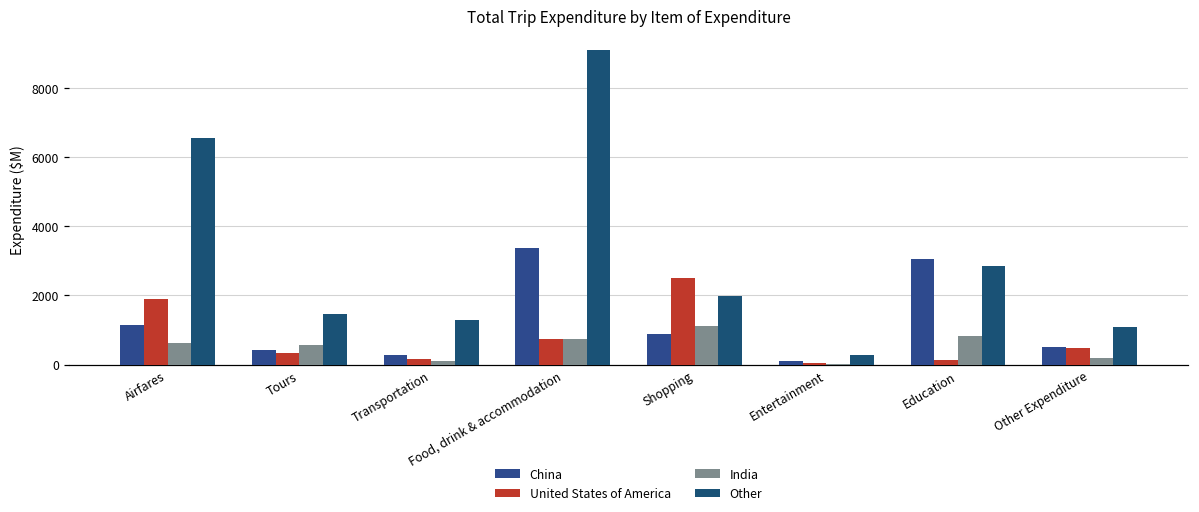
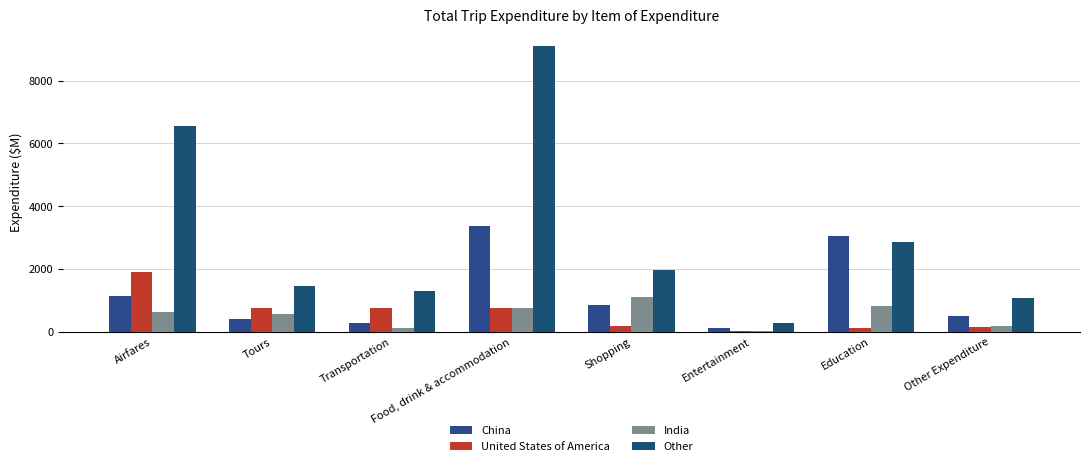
United States of America, Tours: 300 -> 800
United States of America, Transportation: 200 -> 700
United States of America, Shopping: 2500 -> 200
United States of America, Other Expenditure: 500 -> 200
